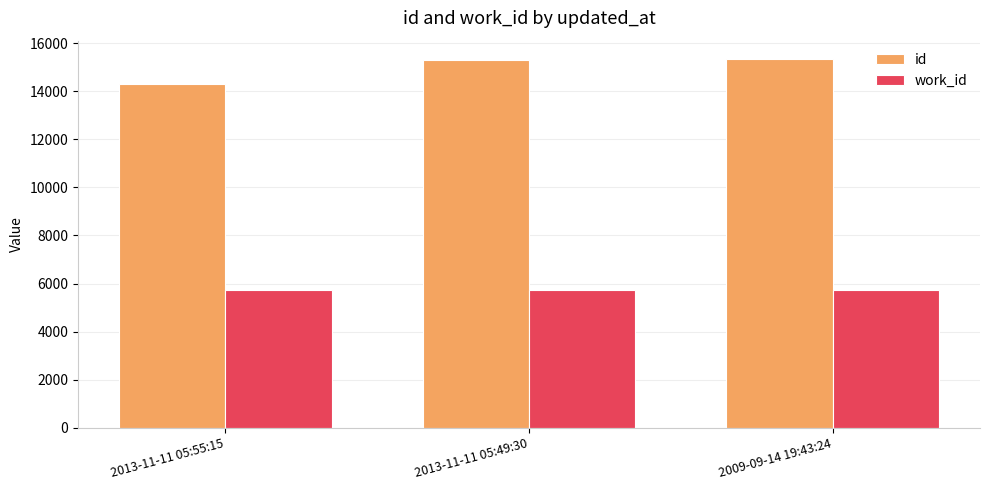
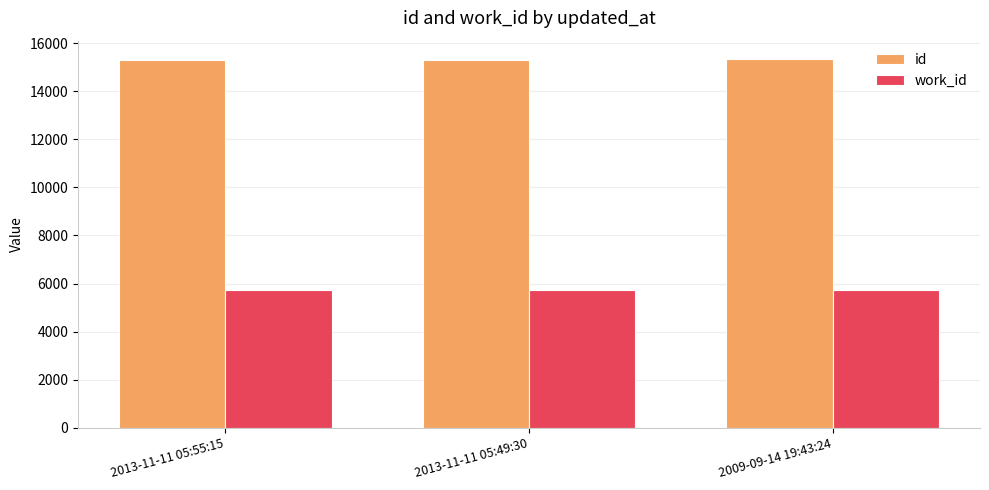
id, 2013-11-11 05:55:15: 14300 -> 15300
